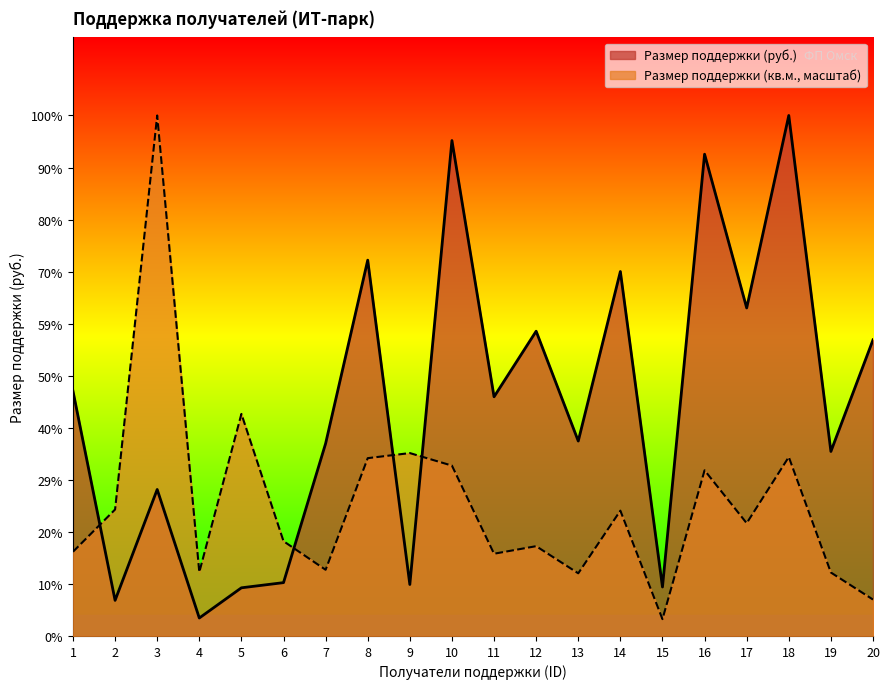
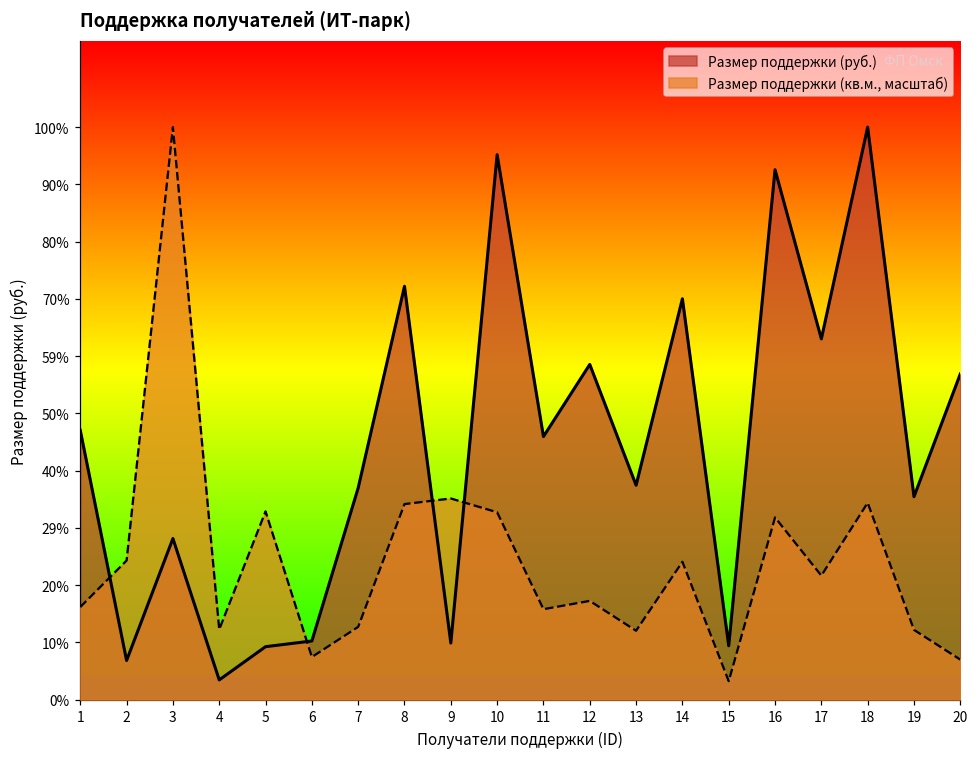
Размер поддержки (кв.м., масштаб), 5: 43% -> 33%
Размер поддержки (кв.м., масштаб), 6: 18% -> 7%
